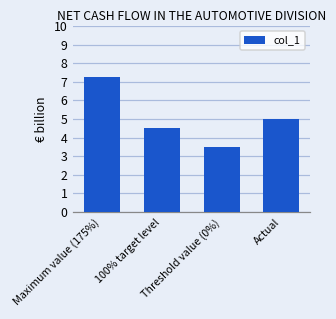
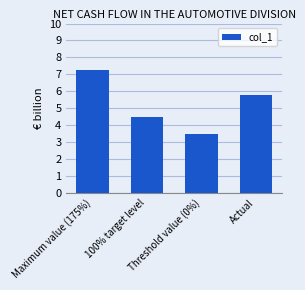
Actual: 5.0 -> 5.8
